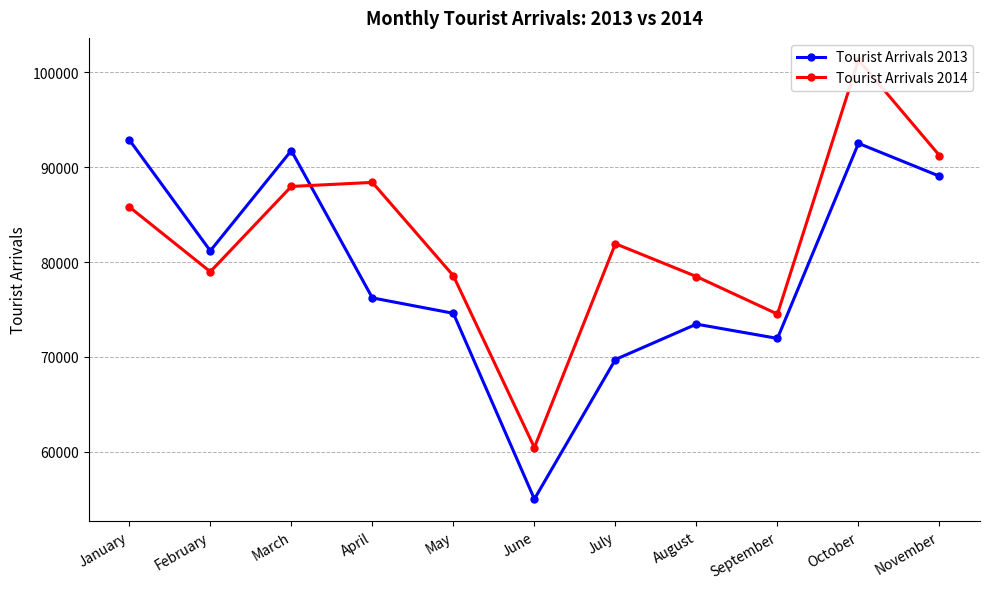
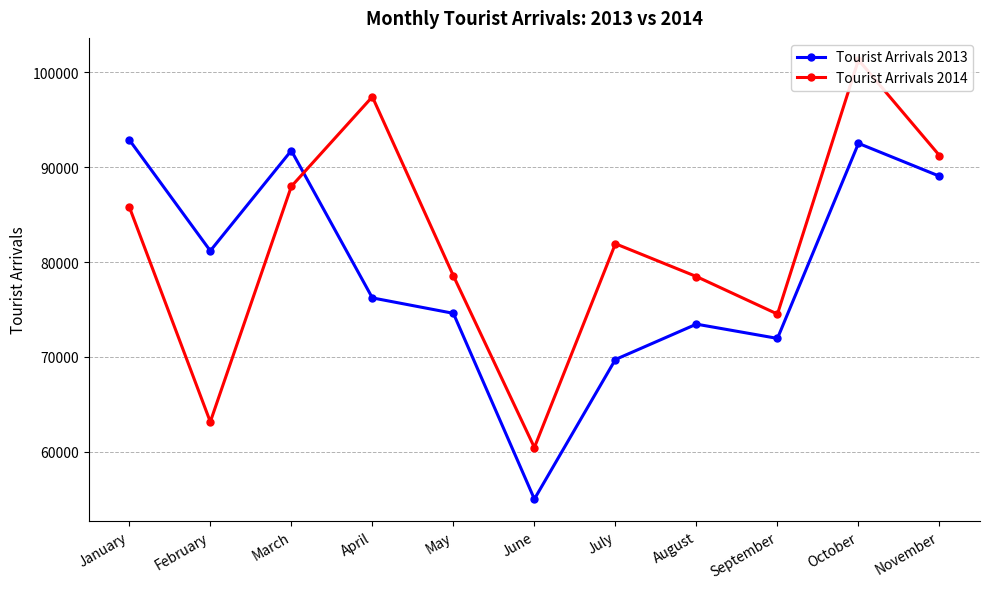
Tourist Arrivals 2014, February: 79000 -> 63000
Tourist Arrivals 2014, April: 88000 -> 97000
